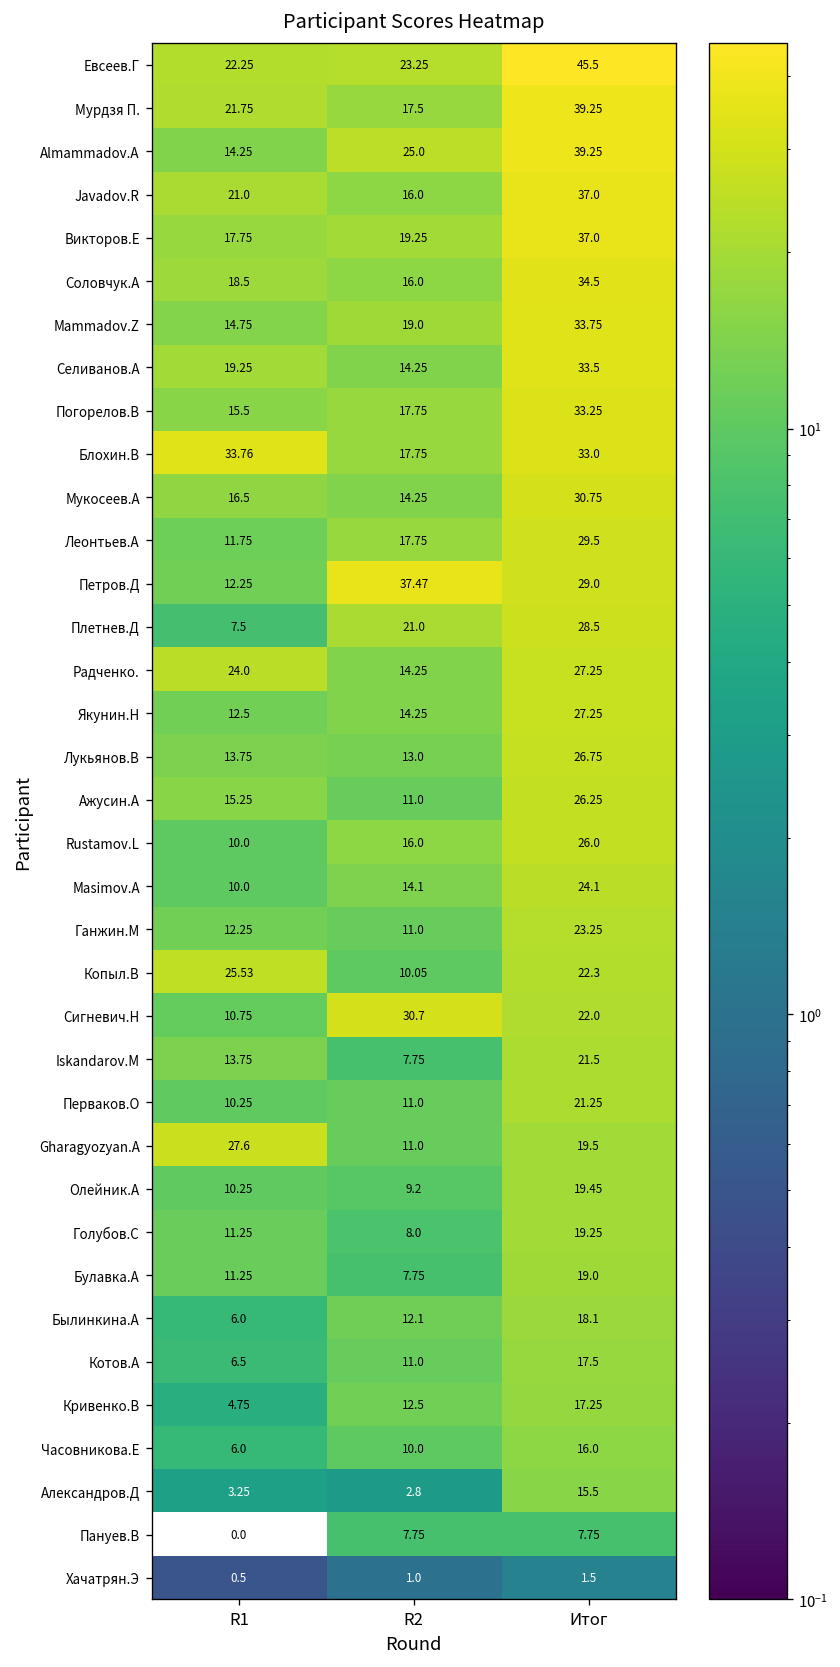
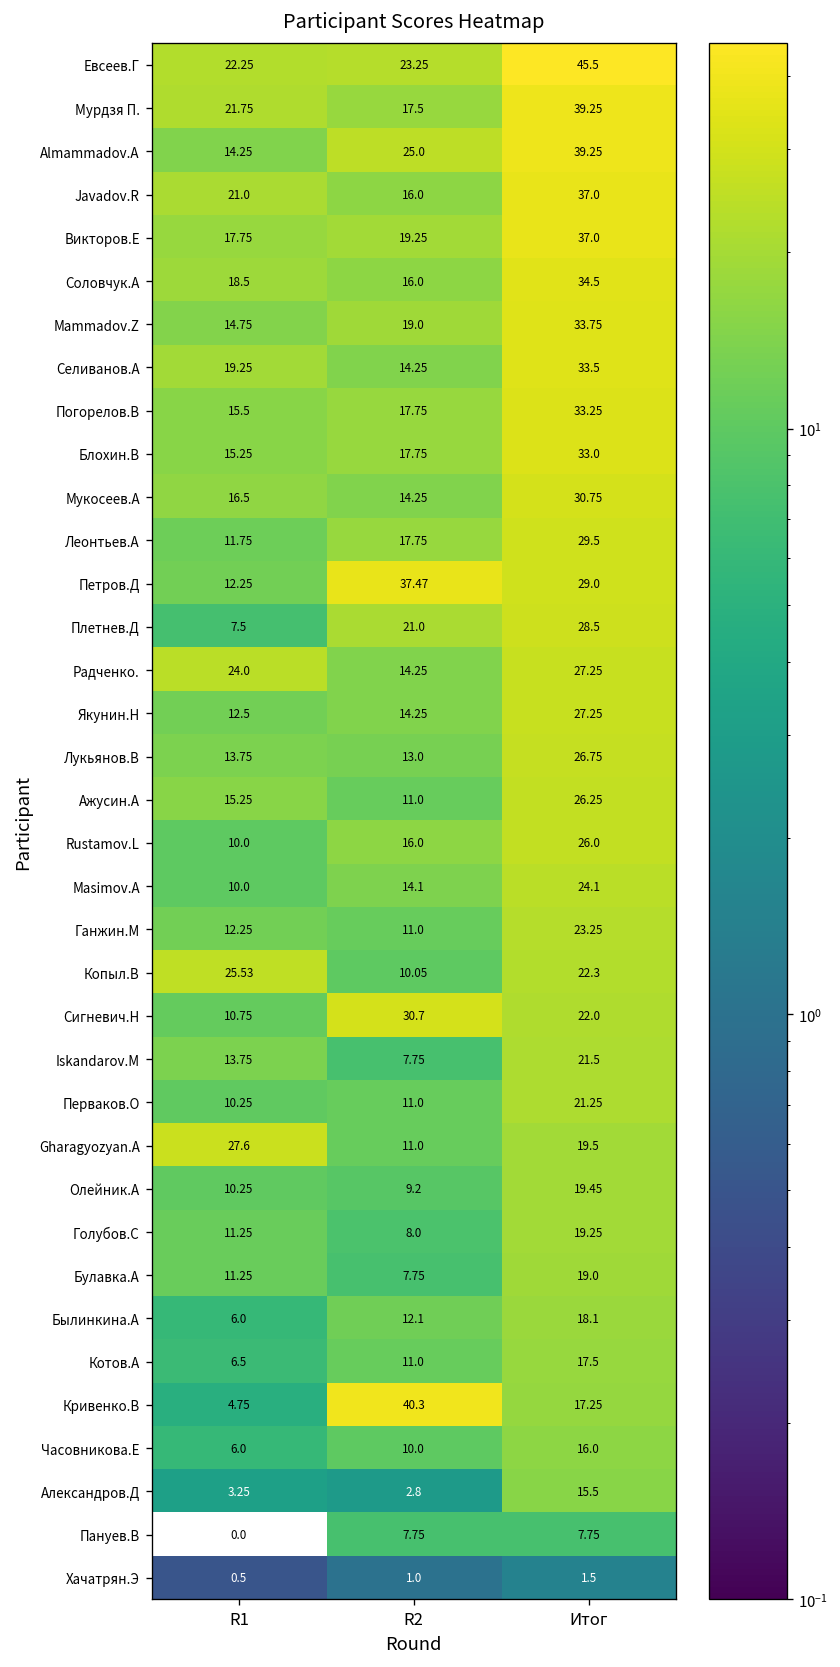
Блохин.В, R1: 33.76 -> 15.25
Кривенко.В, R2: 12.5 -> 40.3
